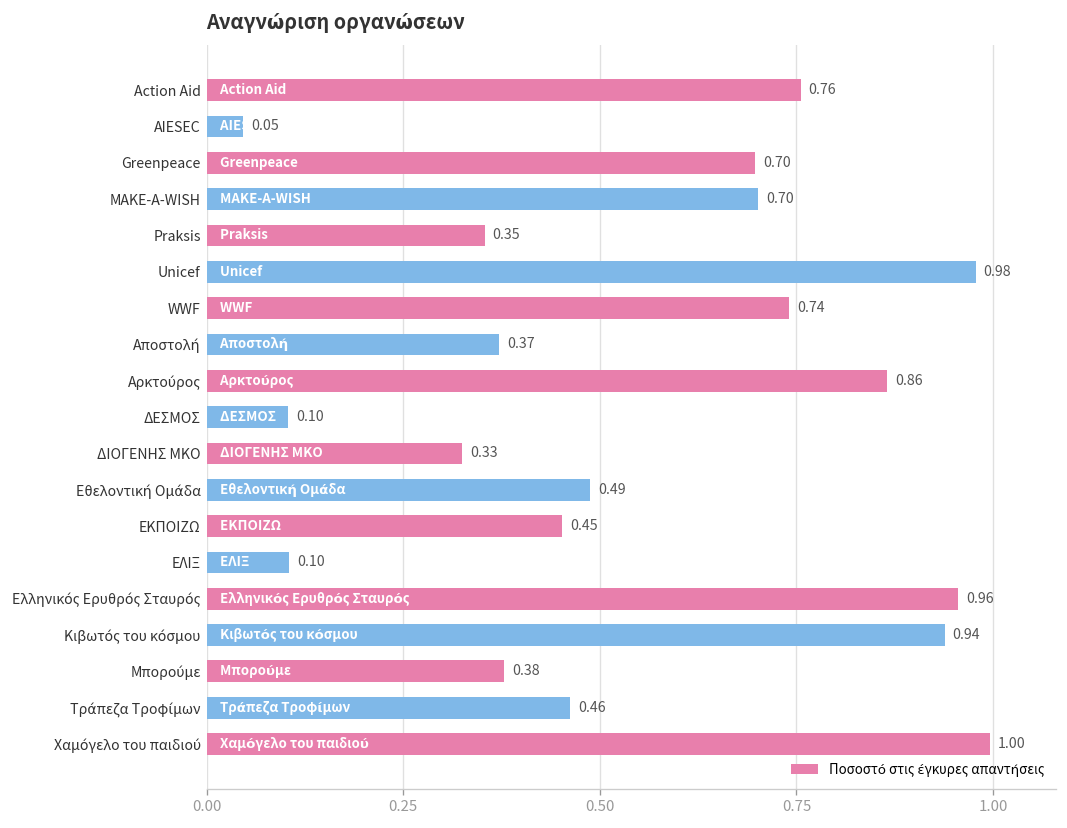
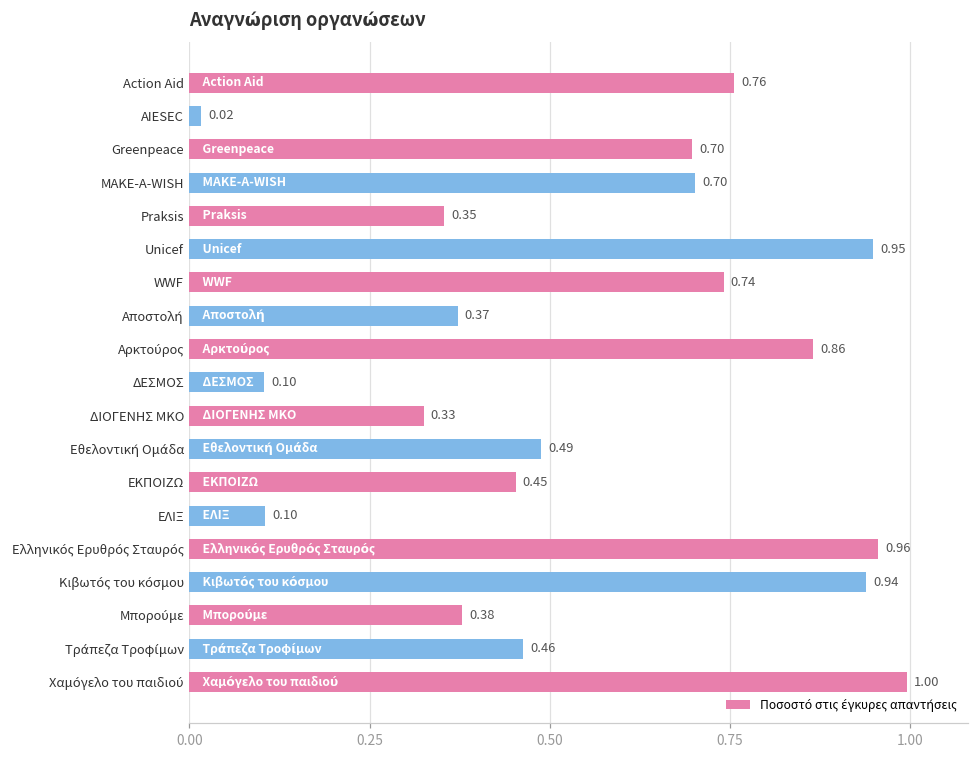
AIESEC: 0.05 -> 0.02
Unicef: 0.98 -> 0.95
